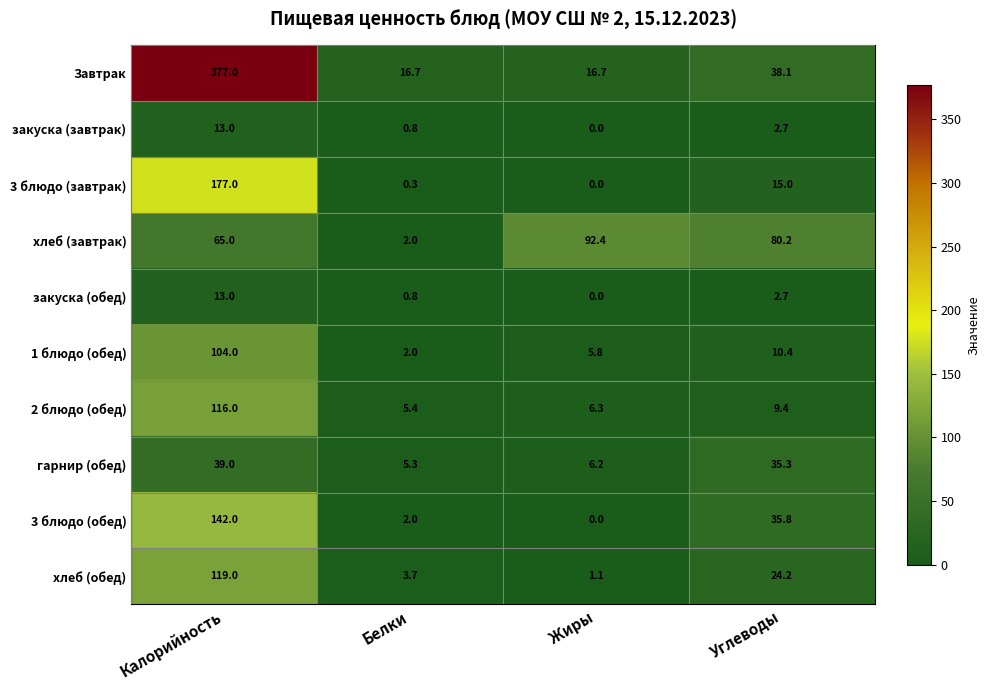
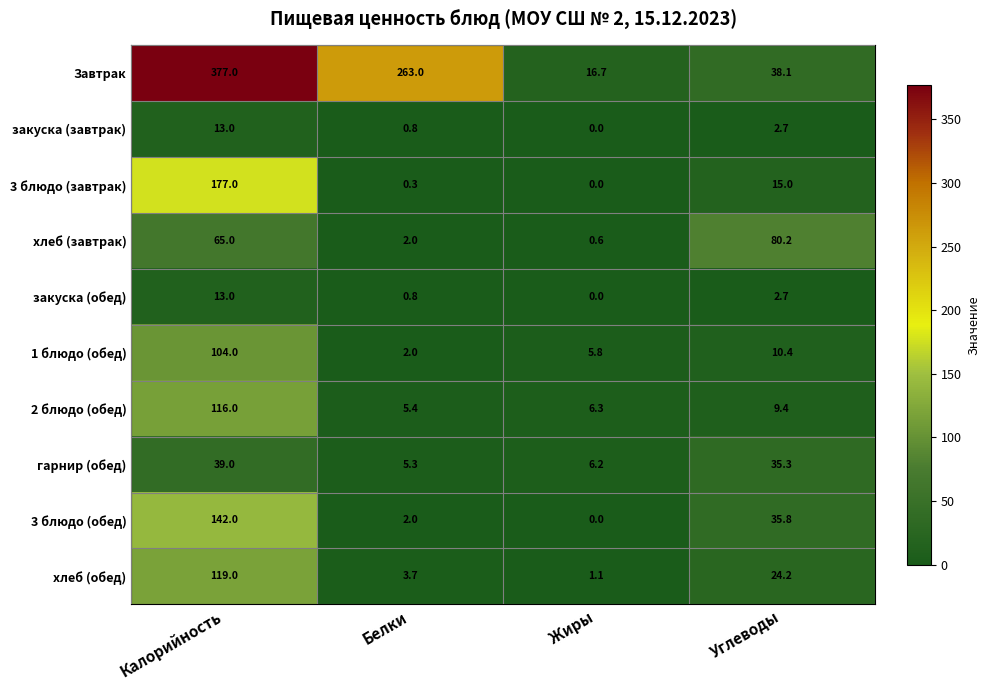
Завтрак, Белки: 16.7 -> 263.0
хлеб (завтрак), Жиры: 92.4 -> 0.6
